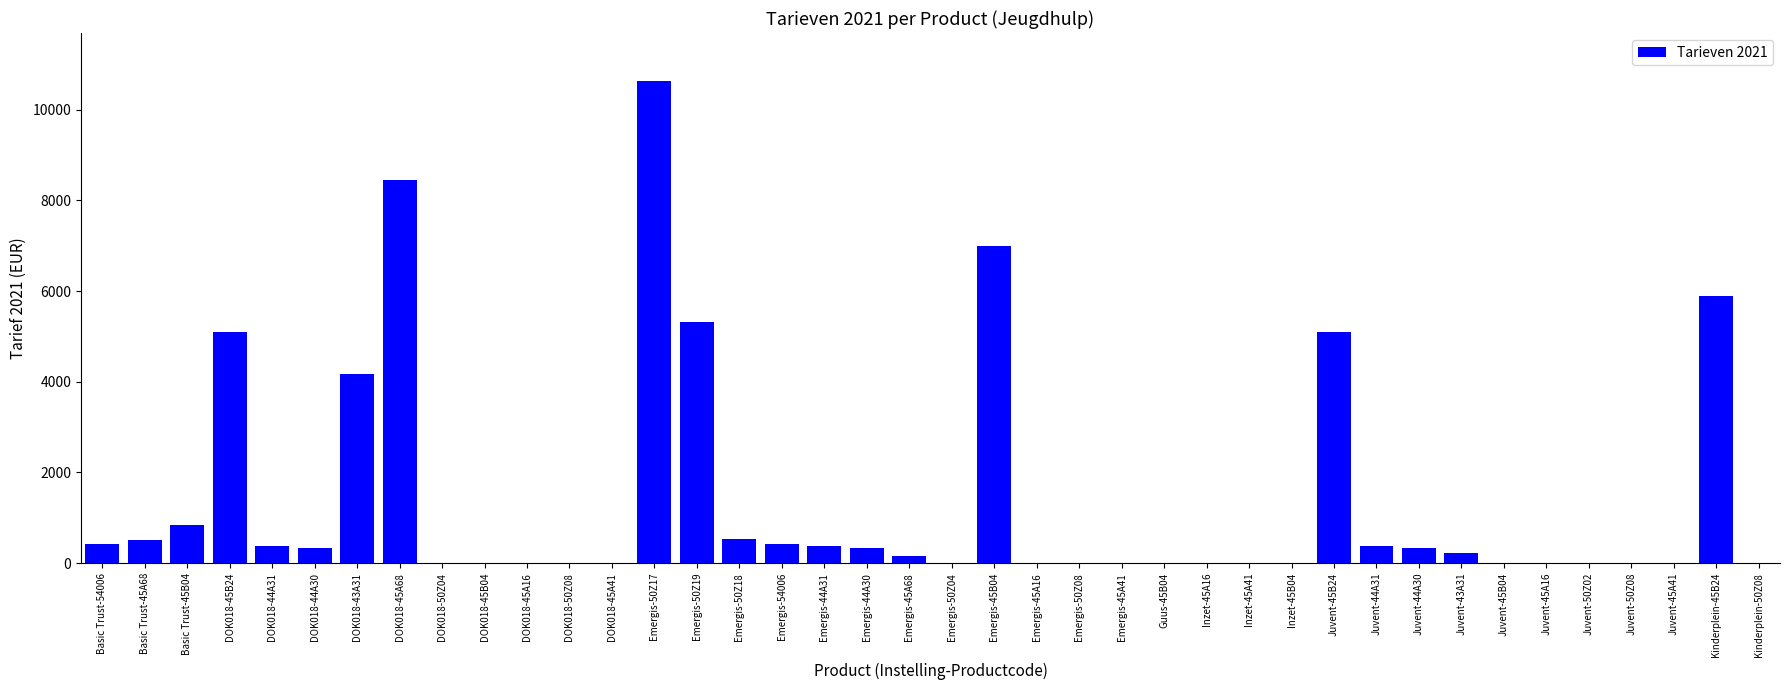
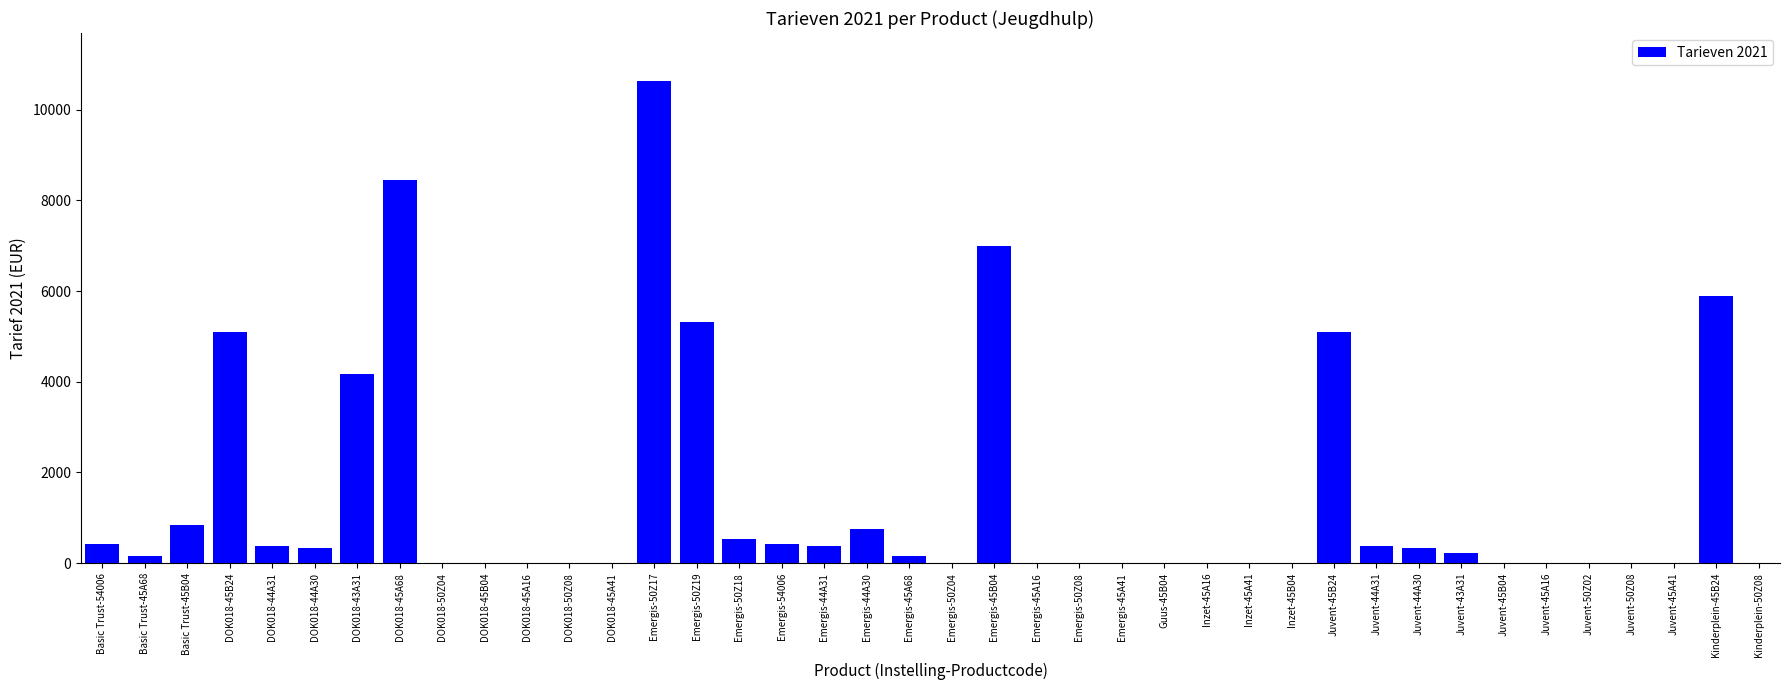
Basic Trust-45A68: 500 -> 200
Emergis-44A30: 300 -> 800
